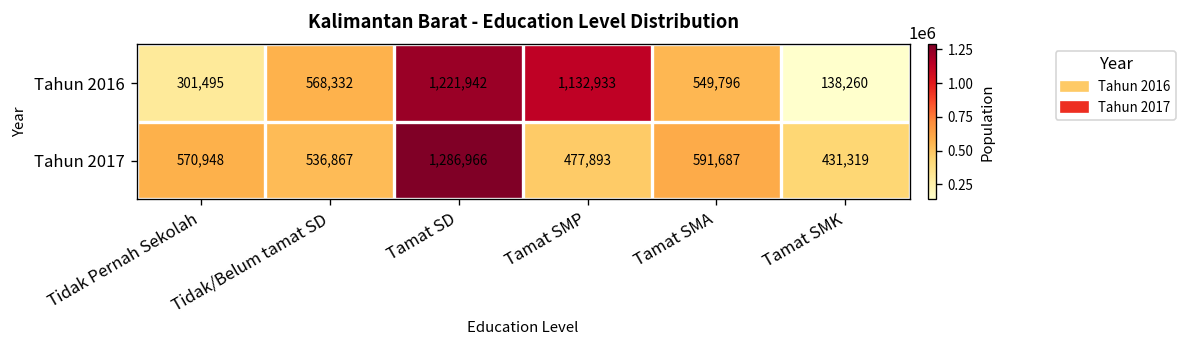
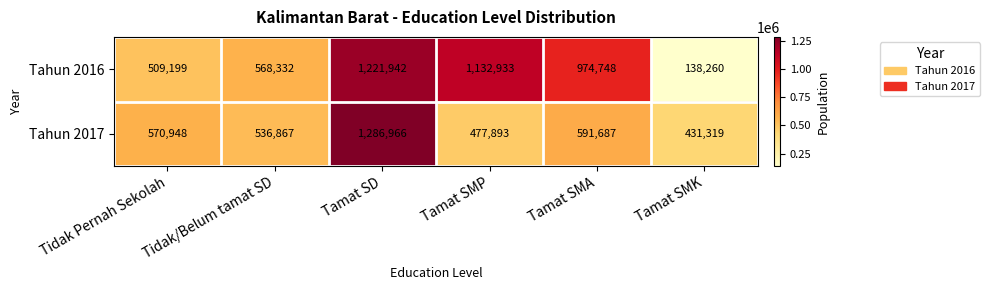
Tahun 2016, Tidak Pernah Sekolah: 301,495 -> 509,199
Tahun 2016, Tamat SMA: 549,796 -> 974,748
